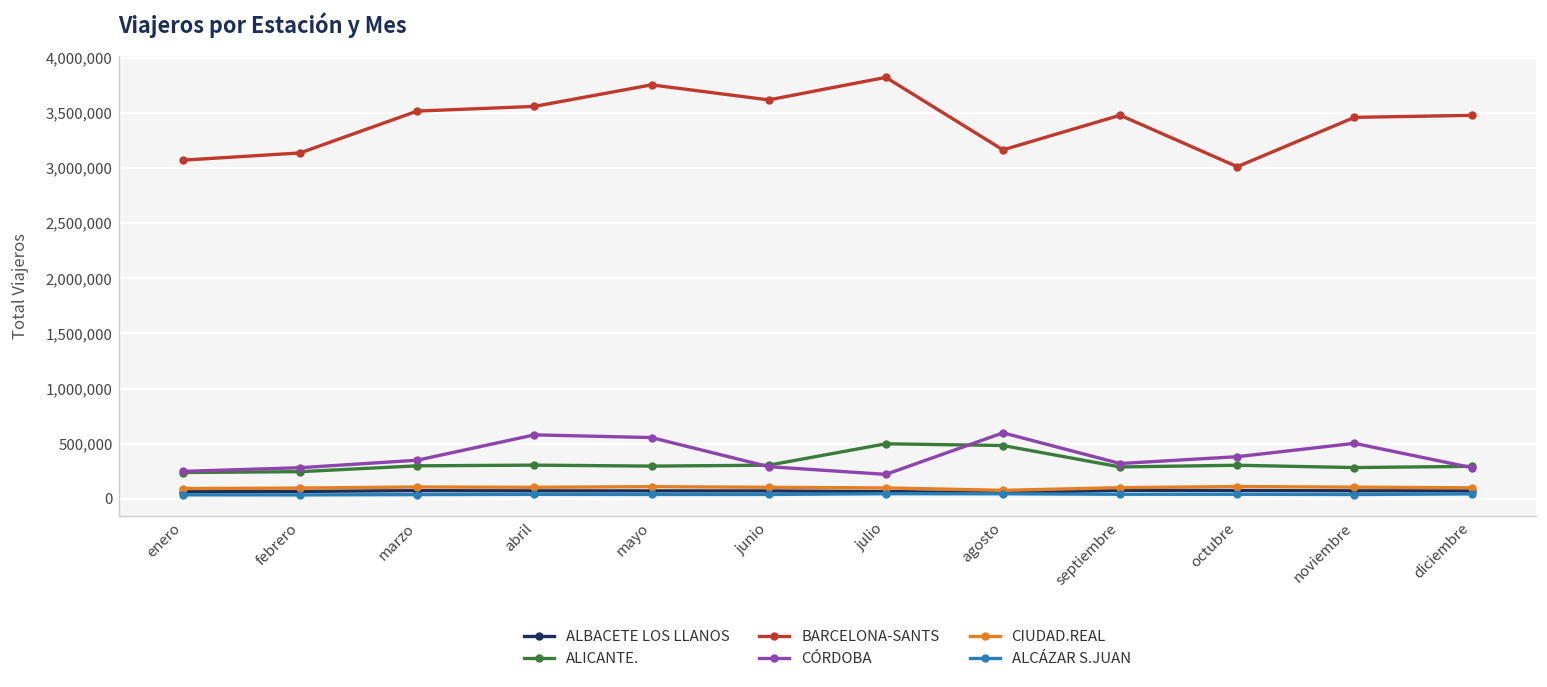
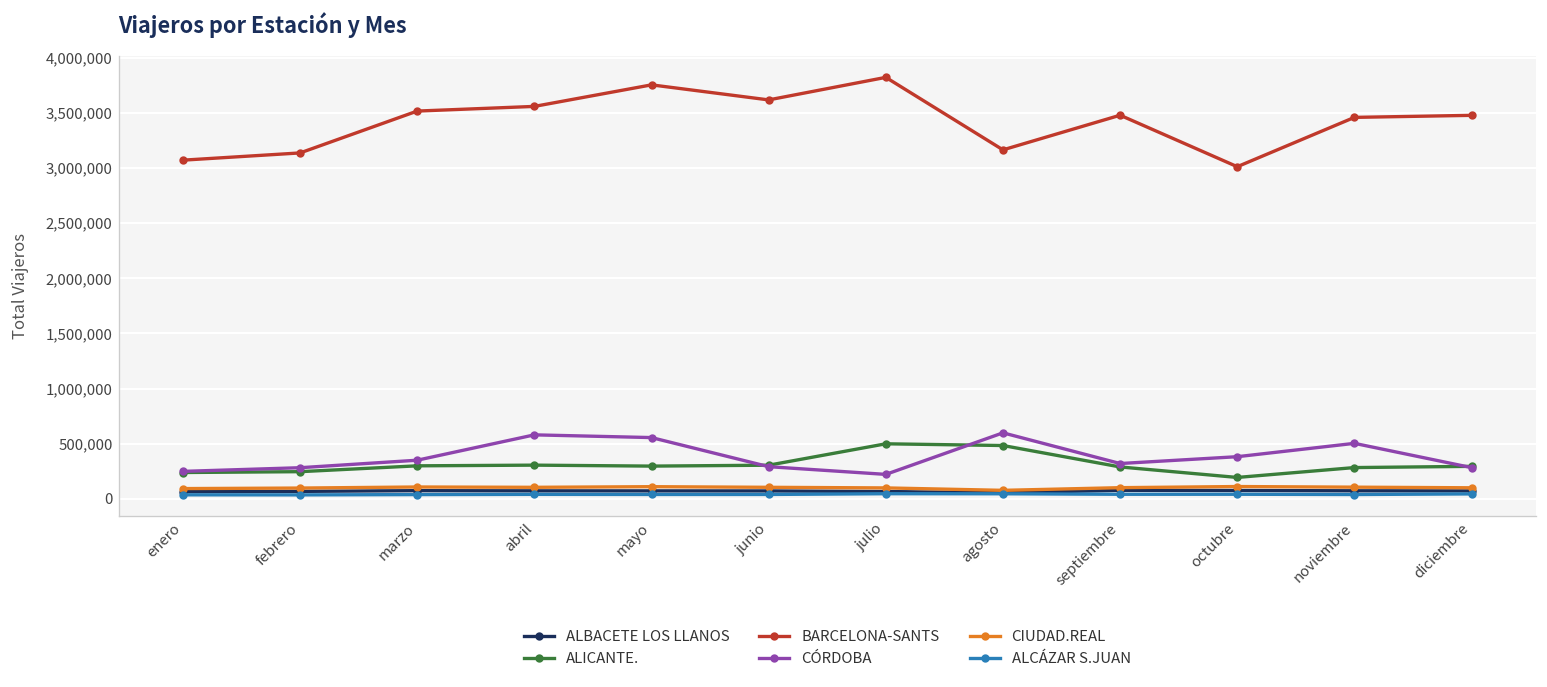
ALICANTE., octubre: 300,000 -> 200,000
